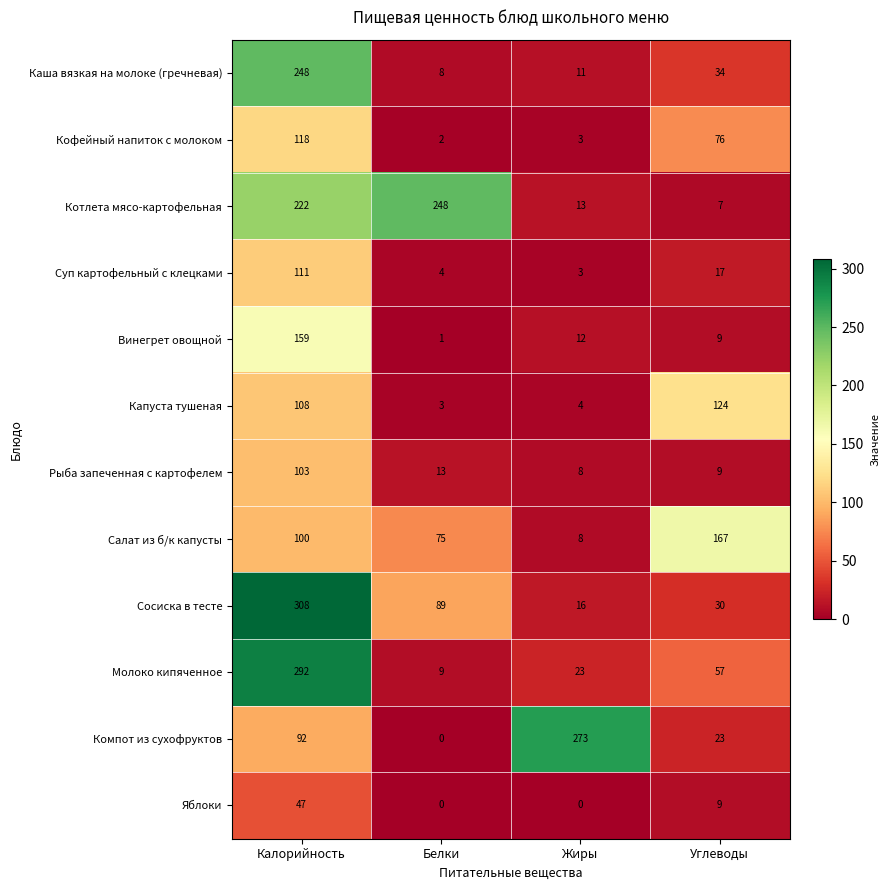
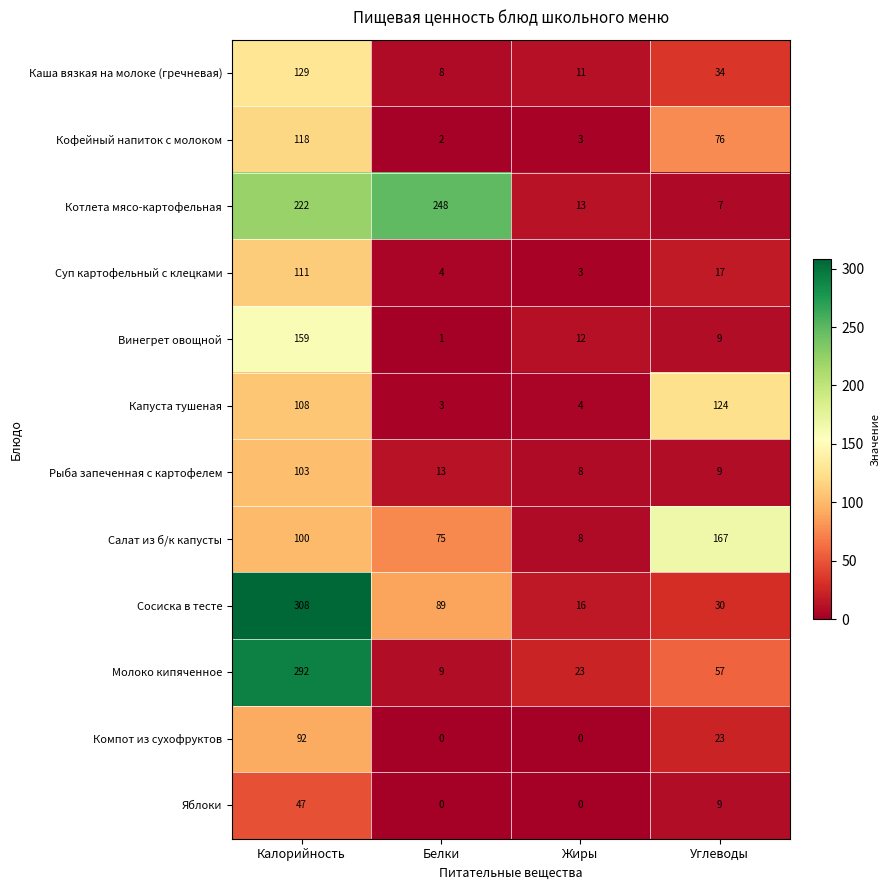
Каша вязкая на молоке (гречневая), Калорийность: 248 -> 129
Компот из сухофруктов, Жиры: 273 -> 0
